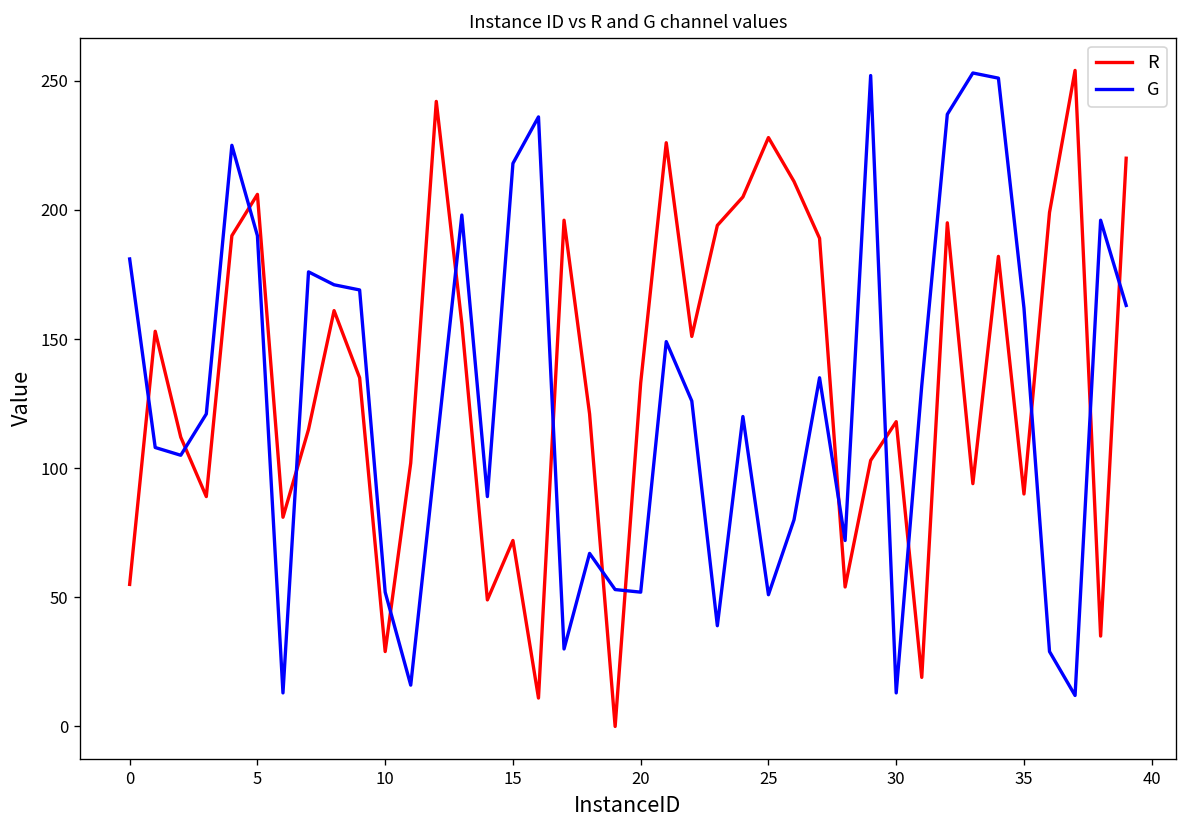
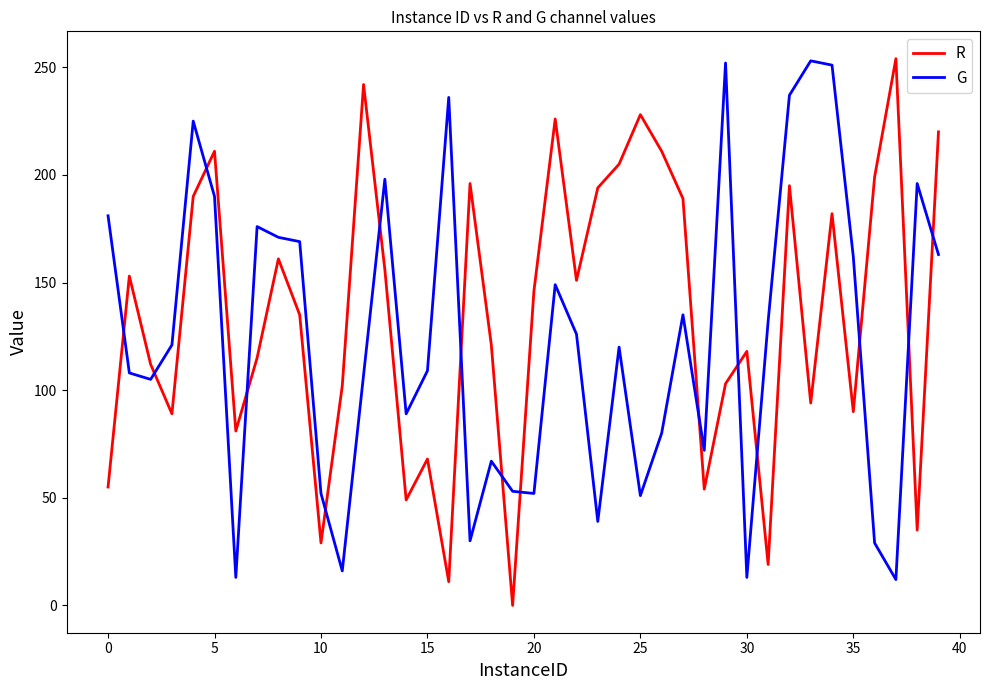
R, 5: 206 -> 211
R, 15: 72 -> 68
G, 15: 218 -> 109
R, 20: 133 -> 146
